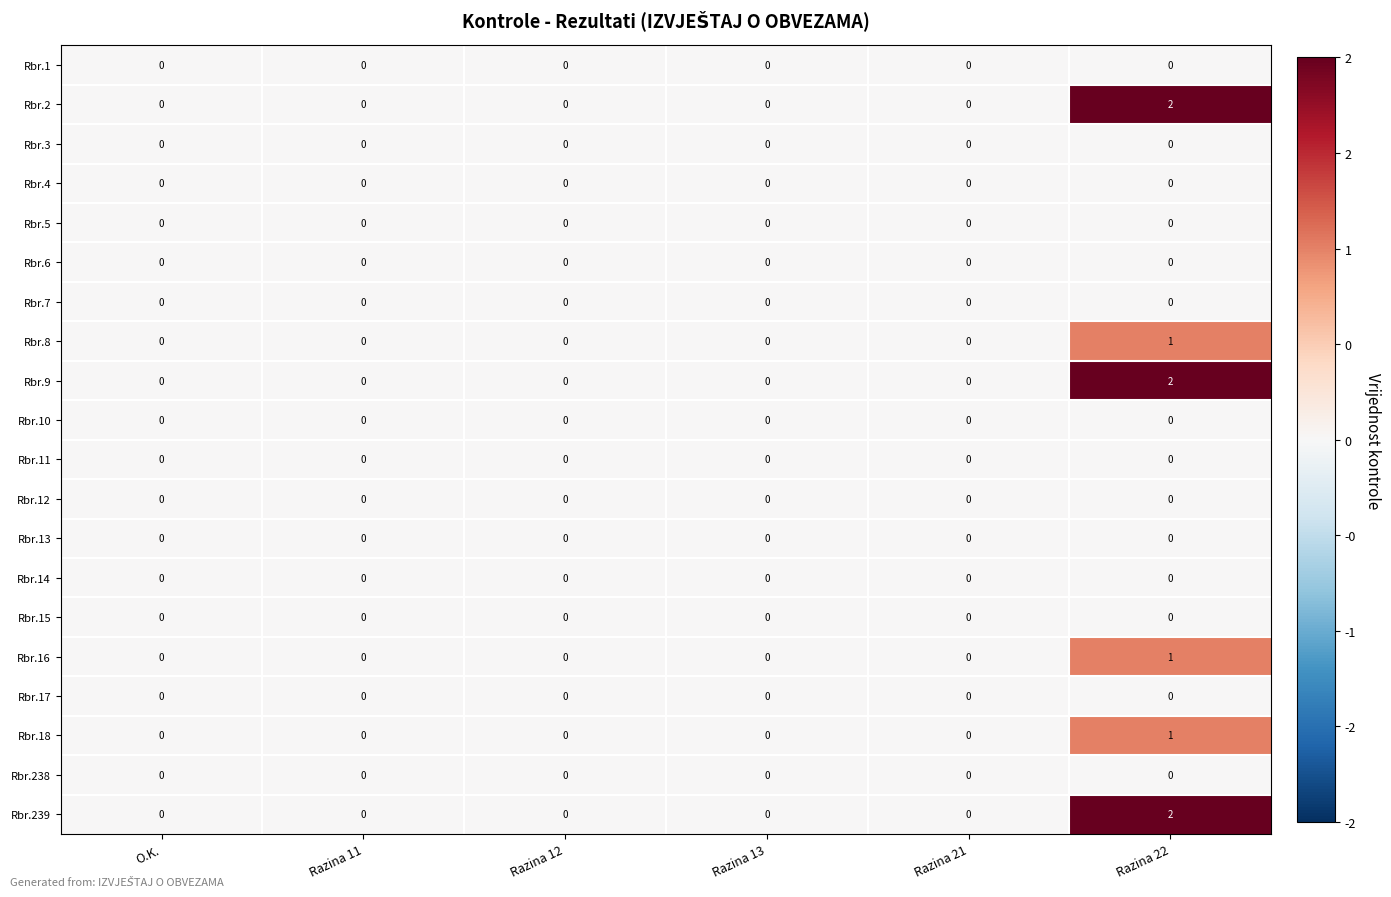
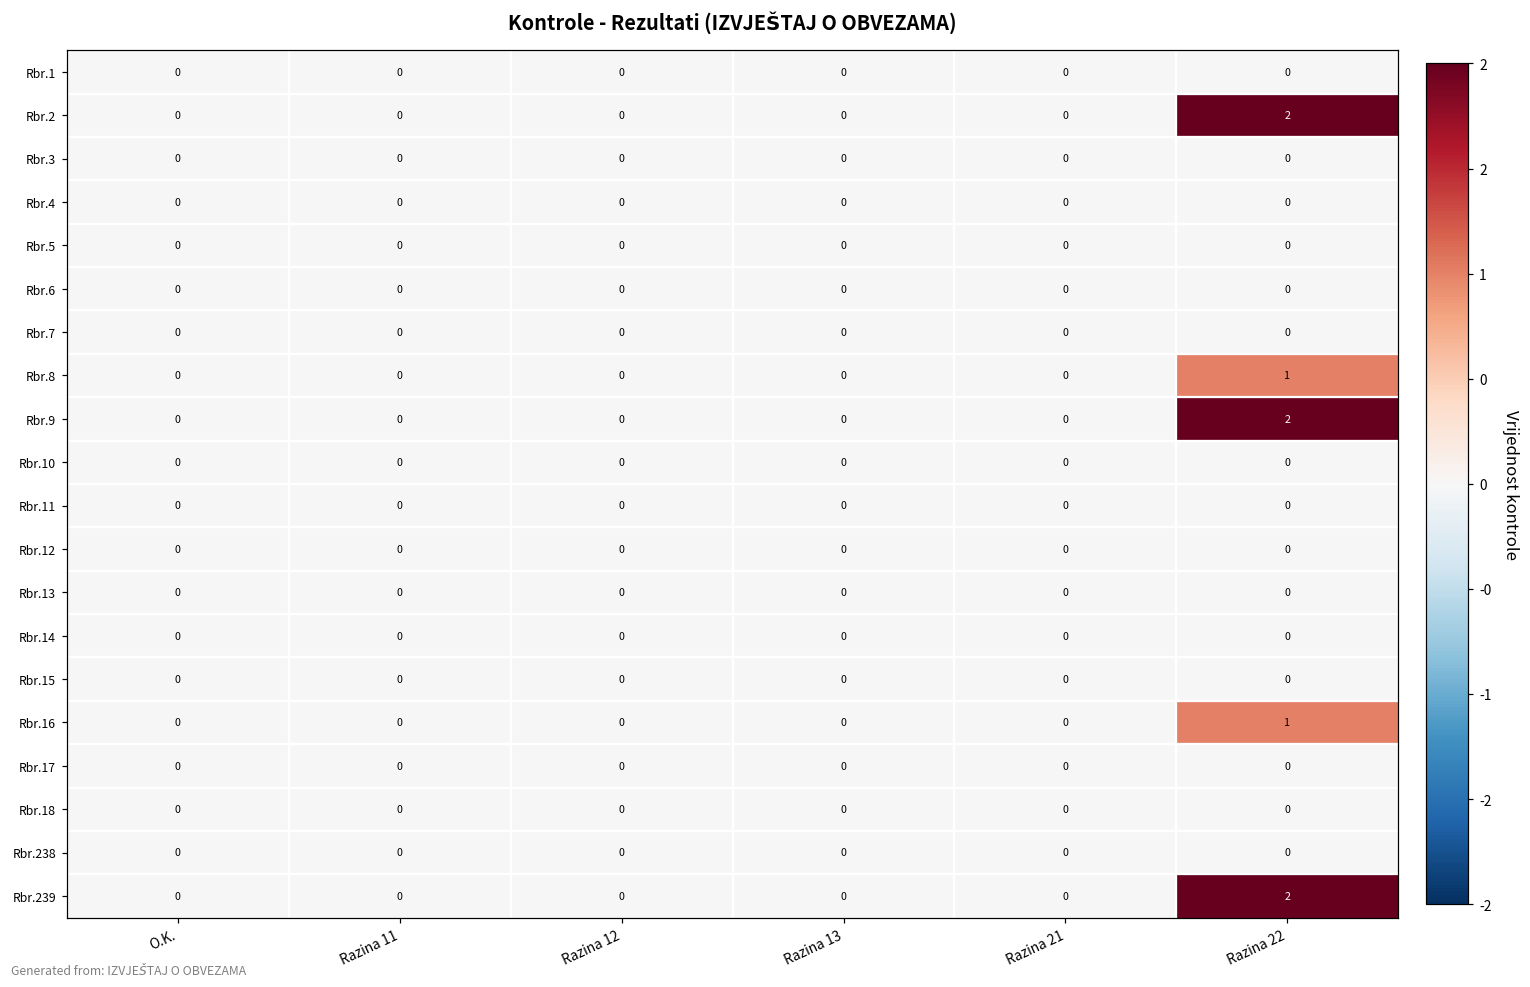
Rbr.18, Razina 22: 1 -> 0
